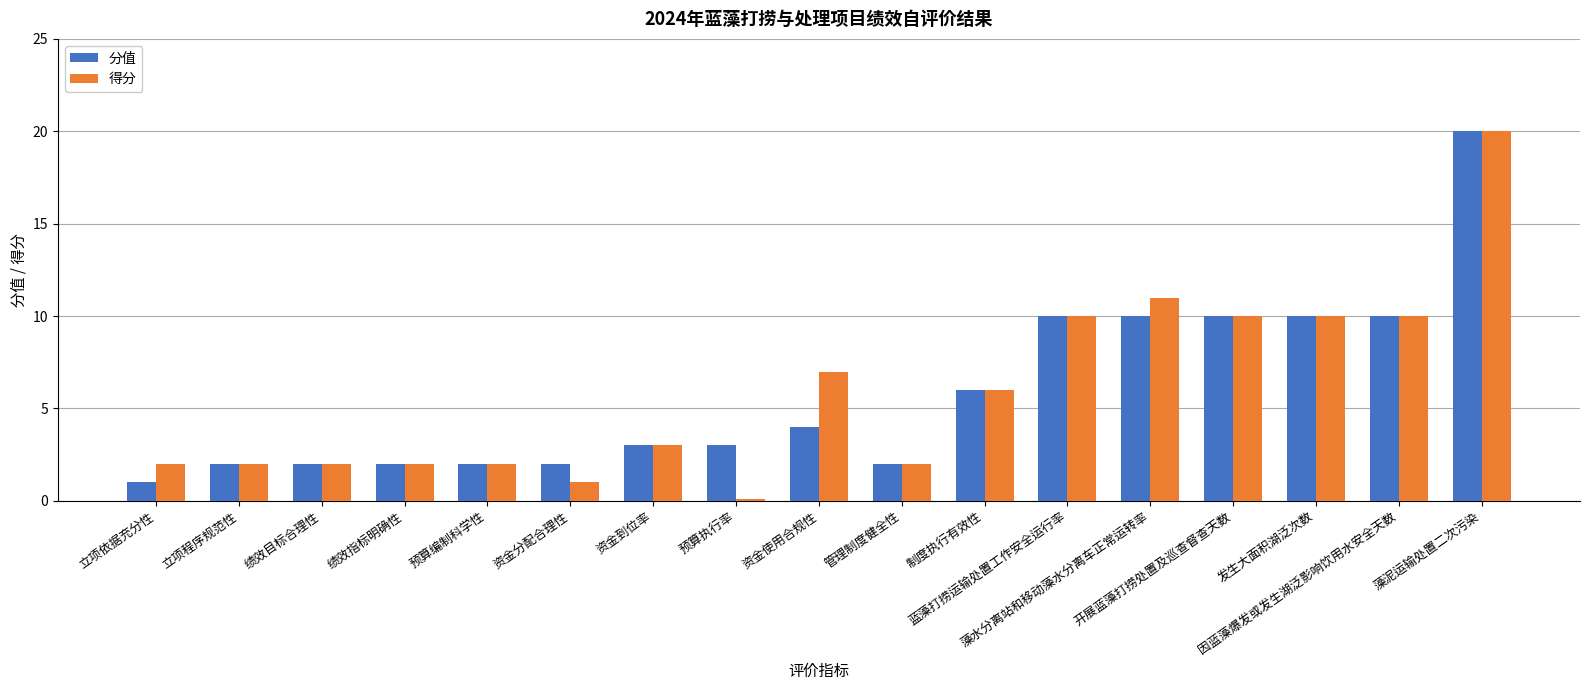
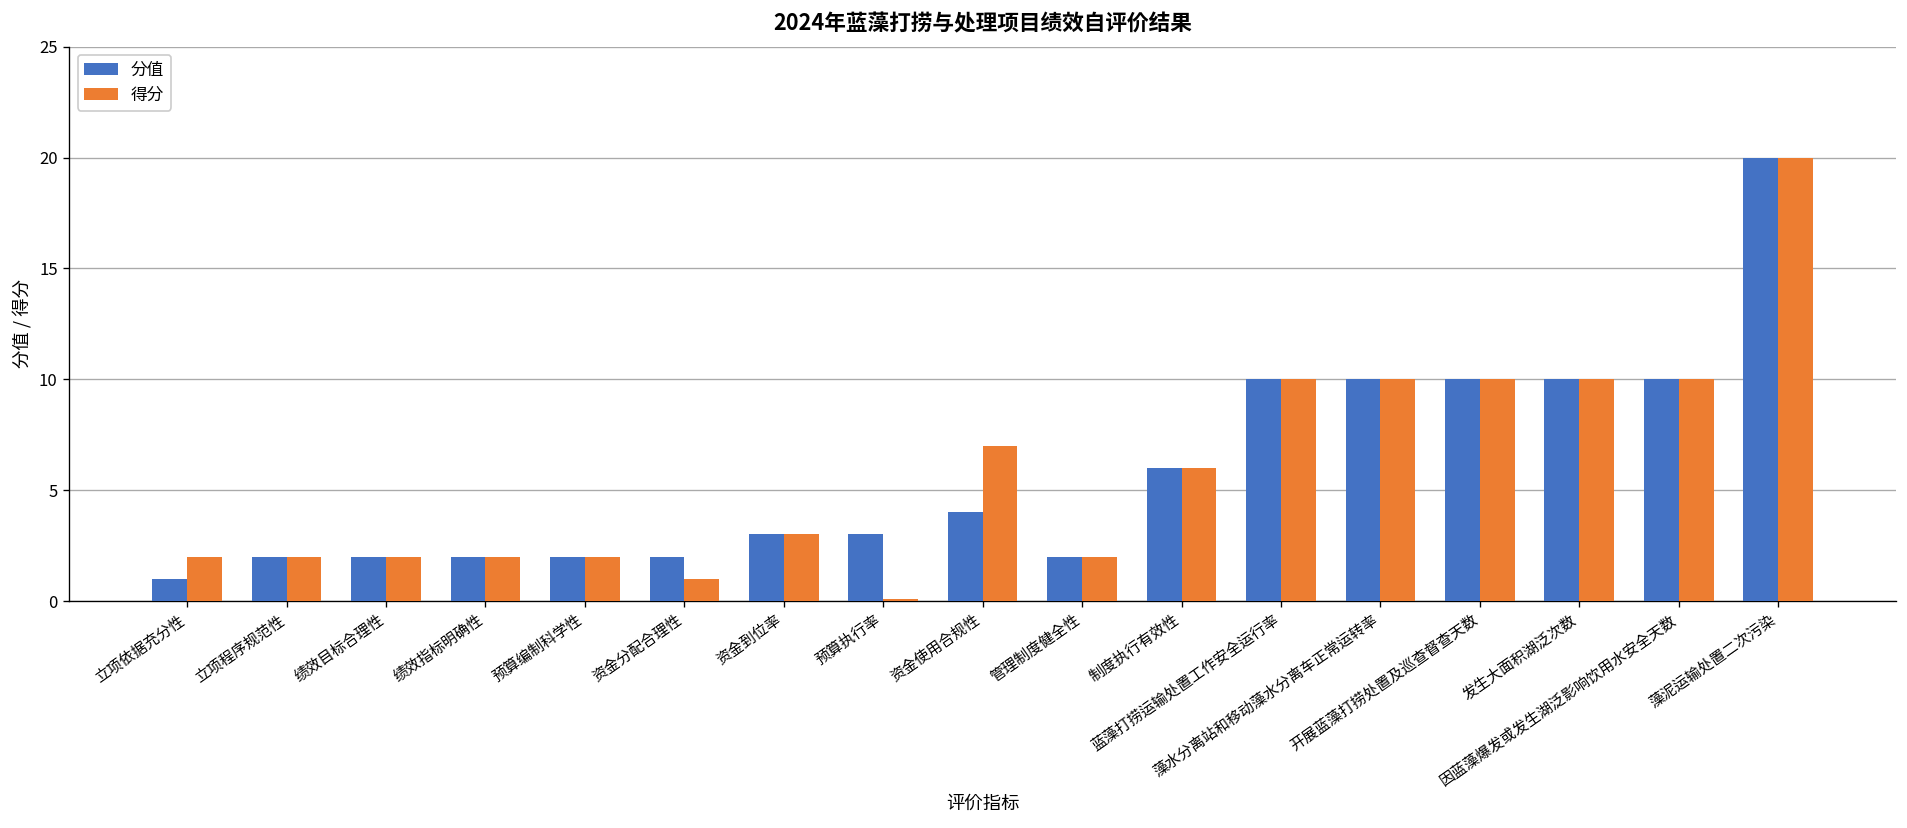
得分, 藻水分离站和移动藻水分离车正常运转率: 11 -> 10
